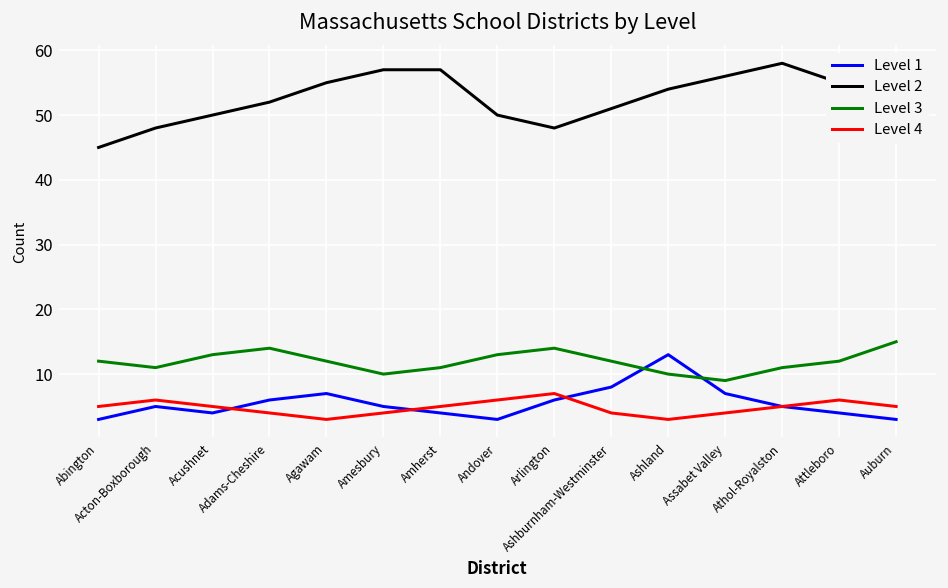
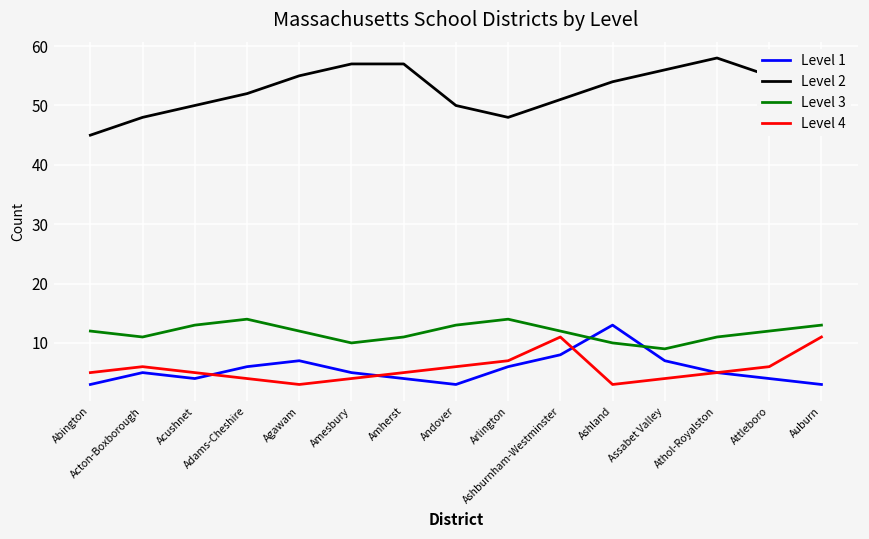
Level 4, Ashburnham-Westminster: 4 -> 11
Level 3, Auburn: 15 -> 13
Level 4, Auburn: 5 -> 11
